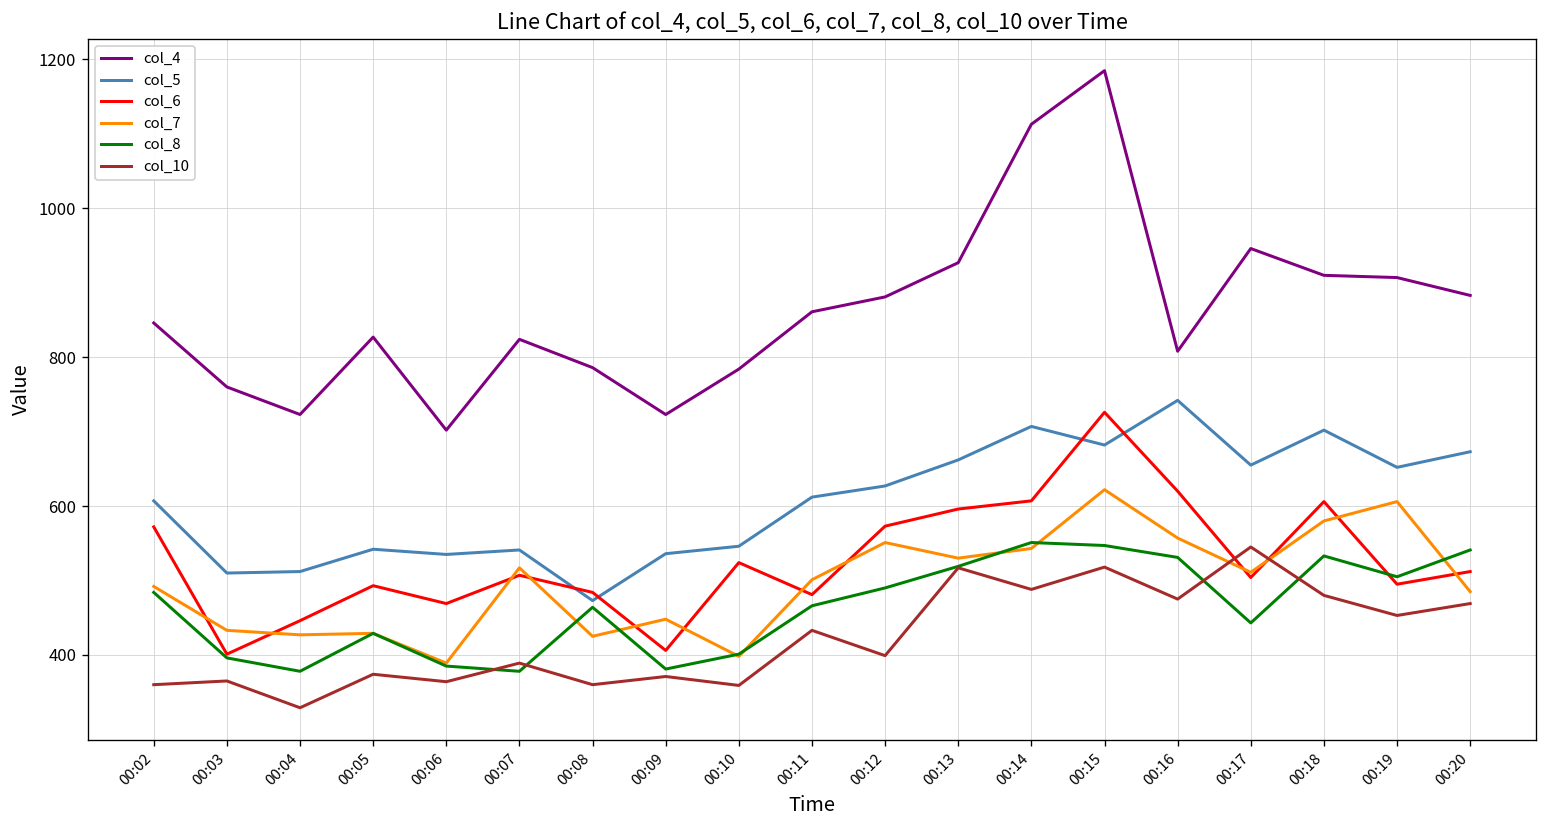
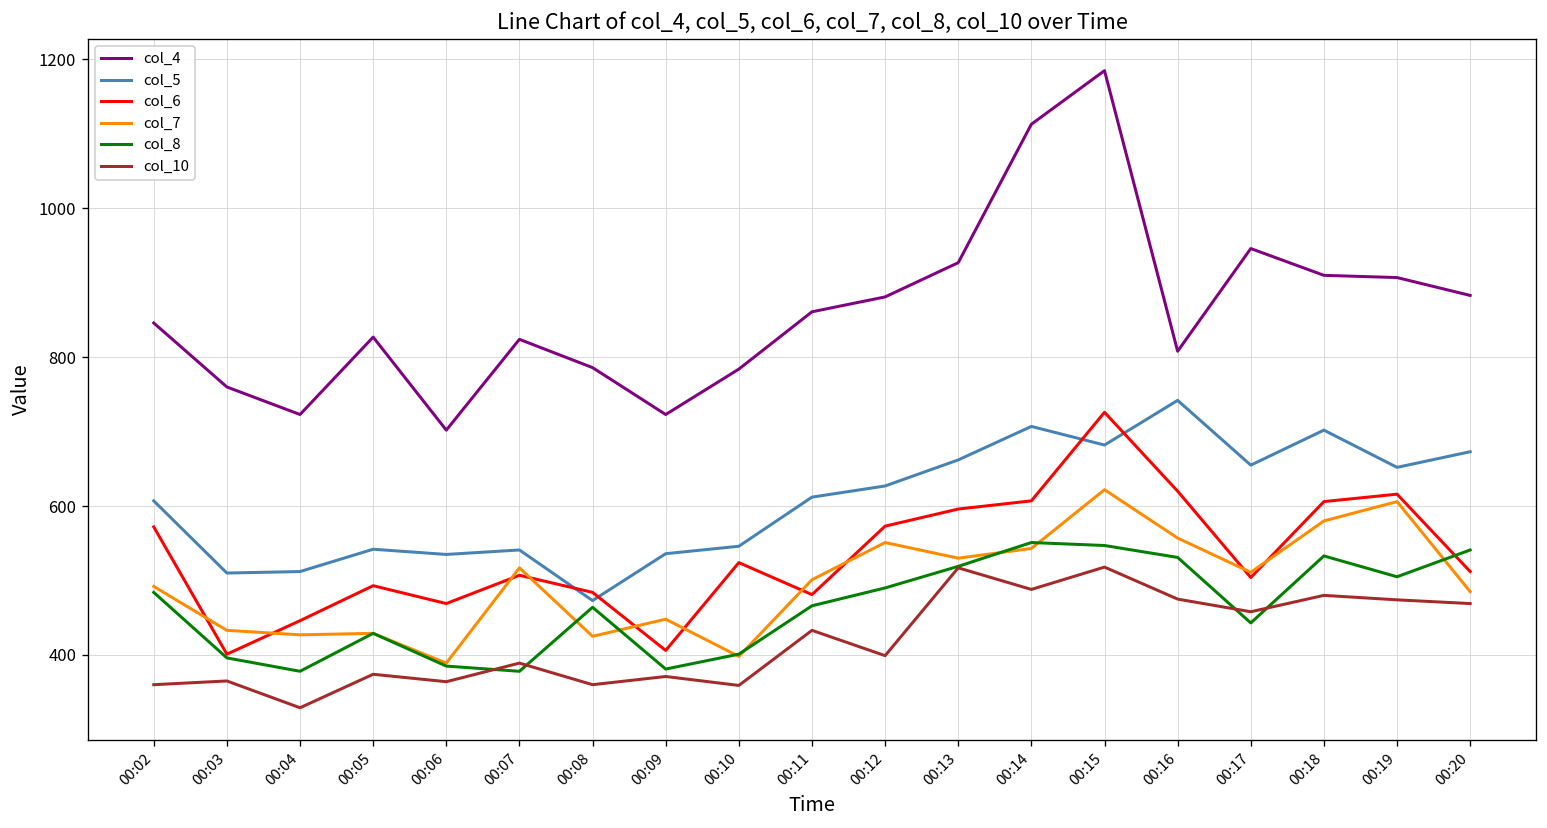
col_10, 00:17: 550 -> 460
col_6, 00:19: 500 -> 620
col_10, 00:19: 450 -> 470
